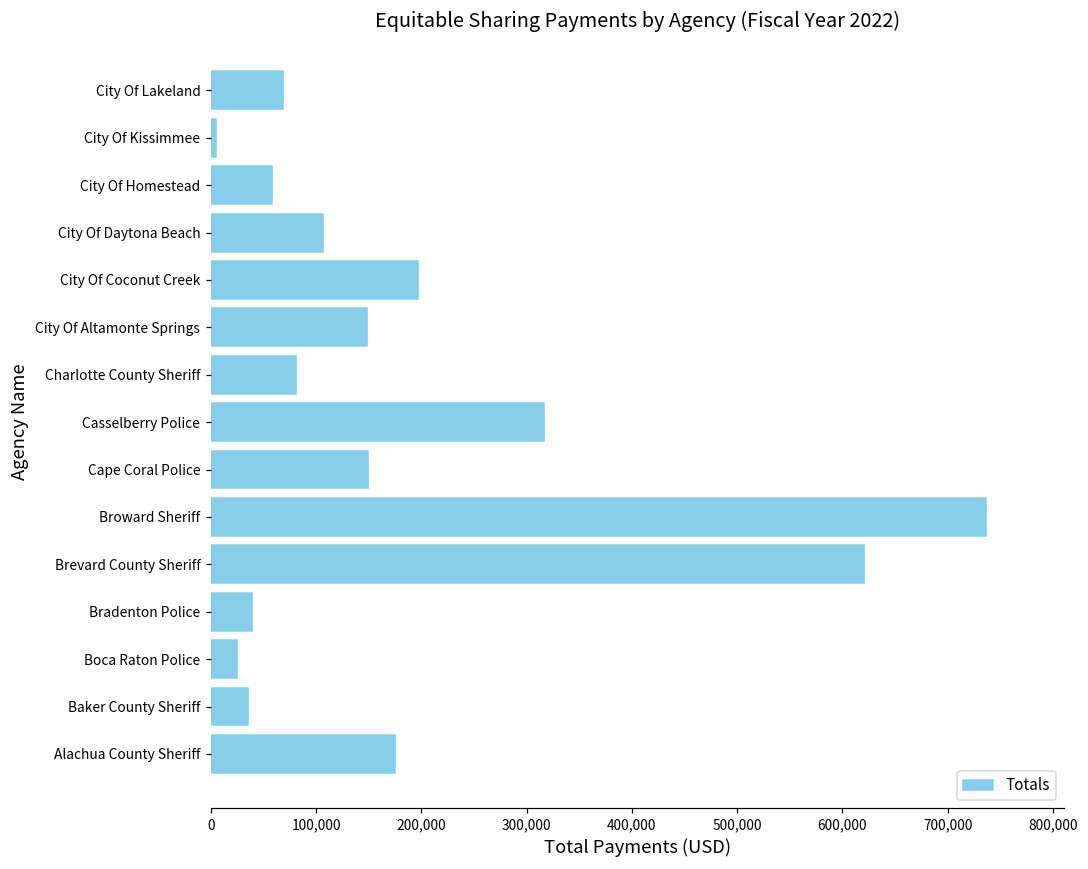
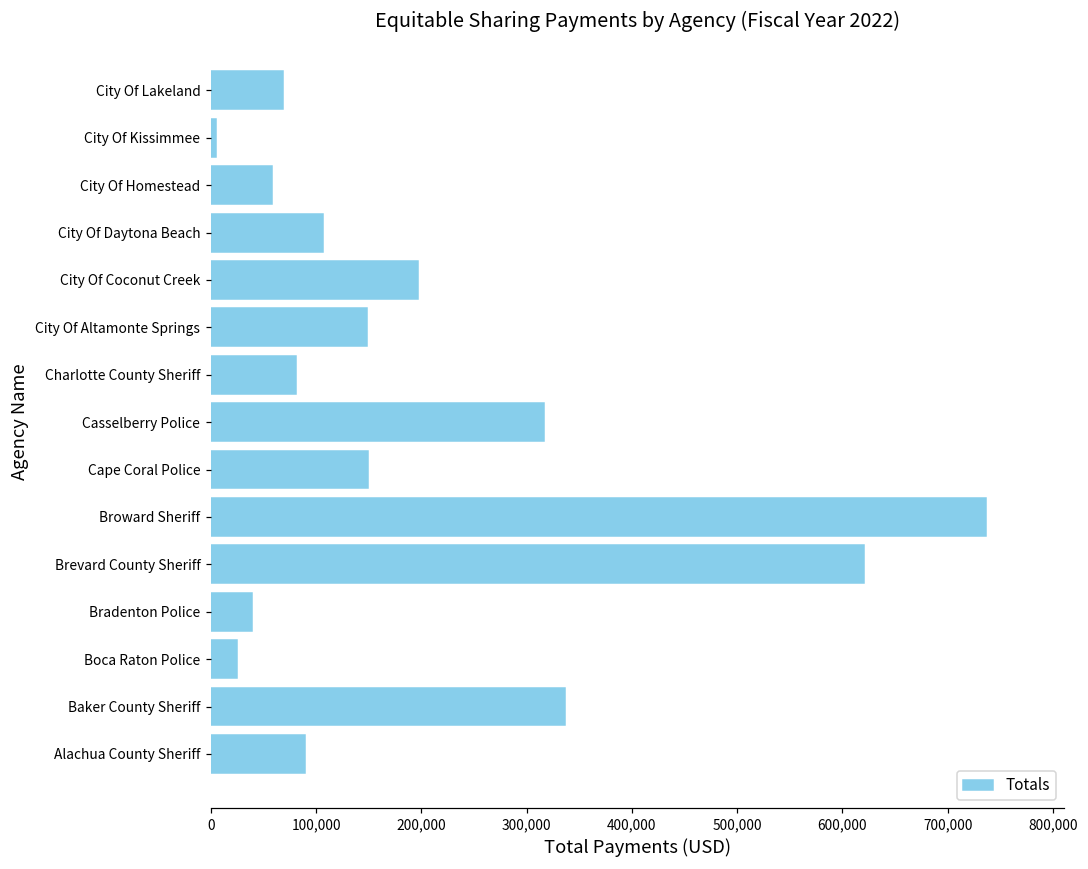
Baker County Sheriff: 30,000 -> 340,000
Alachua County Sheriff: 170,000 -> 90,000
